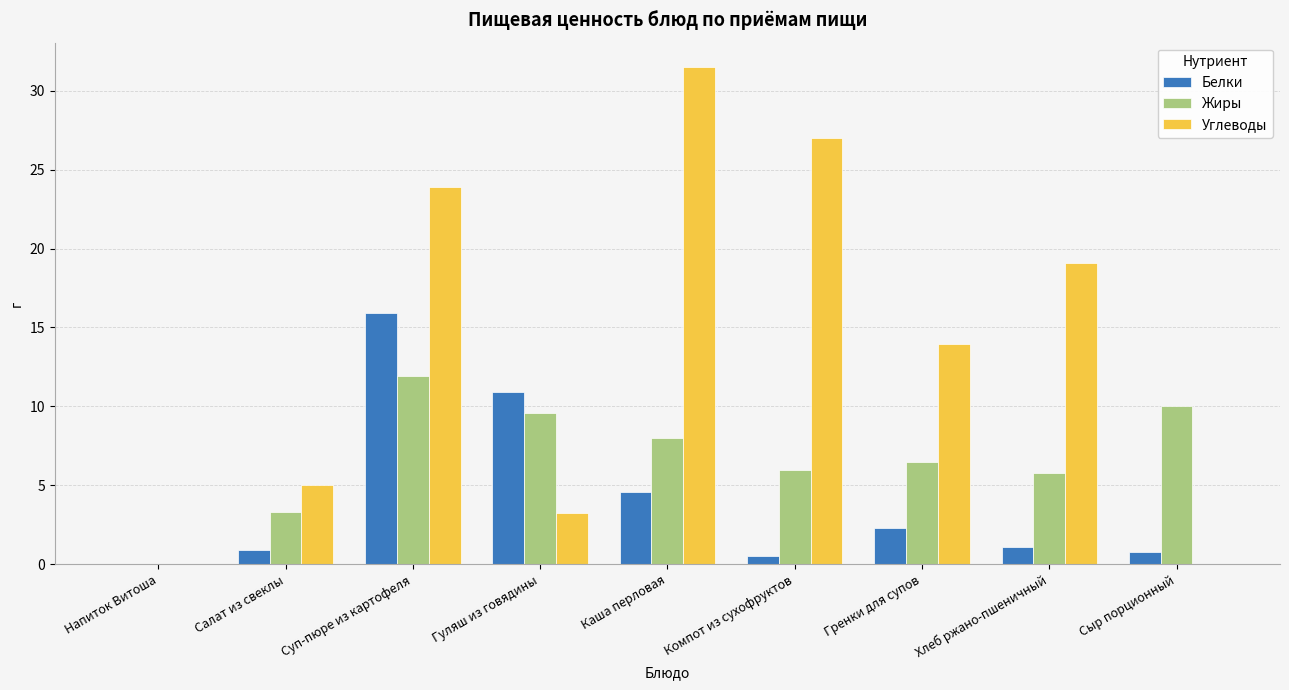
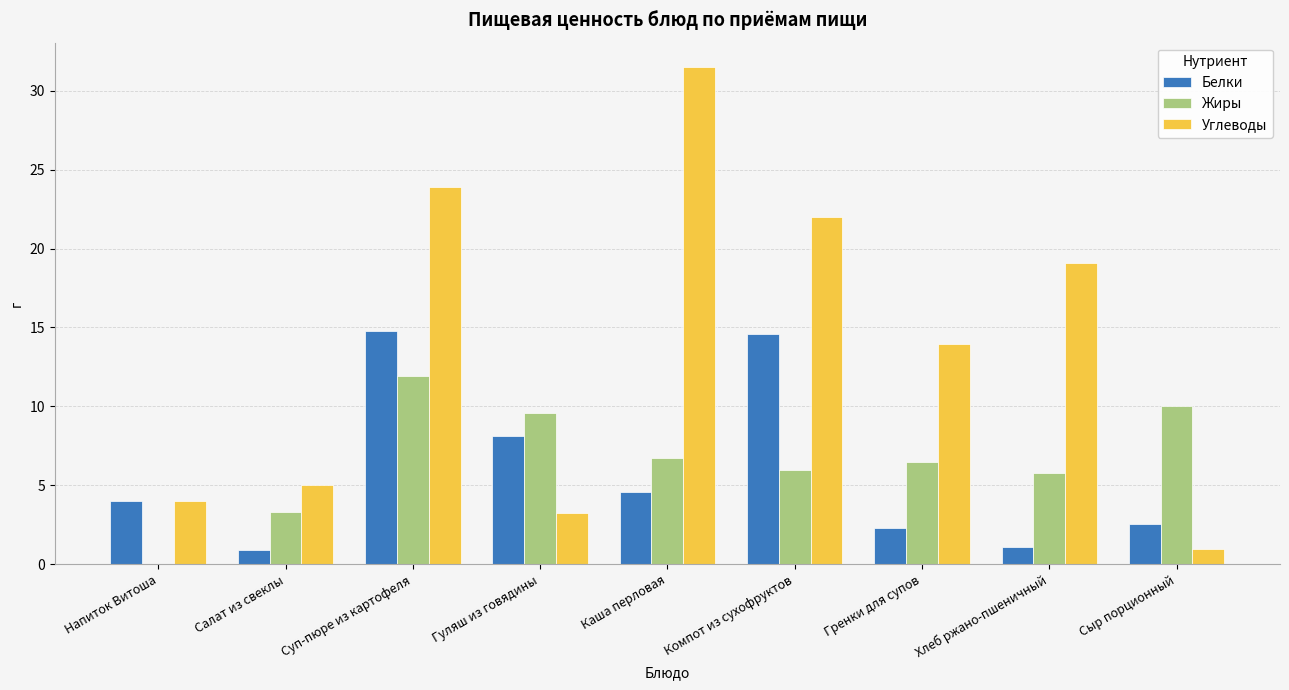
Белки, Напиток Витоша: 0 -> 4
Углеводы, Напиток Витоша: 0 -> 4
Белки, Суп-пюре из картофеля: 15.9 -> 14.8
Белки, Гуляш из говядины: 10.9 -> 8.1
Жиры, Каша перловая: 8.0 -> 6.7
Белки, Компот из сухофруктов: 0.5 -> 14.6
Углеводы, Компот из сухофруктов: 27 -> 22
Белки, Сыр порционный: 0.8 -> 2.6
Углеводы, Сыр порционный: 0 -> 1
